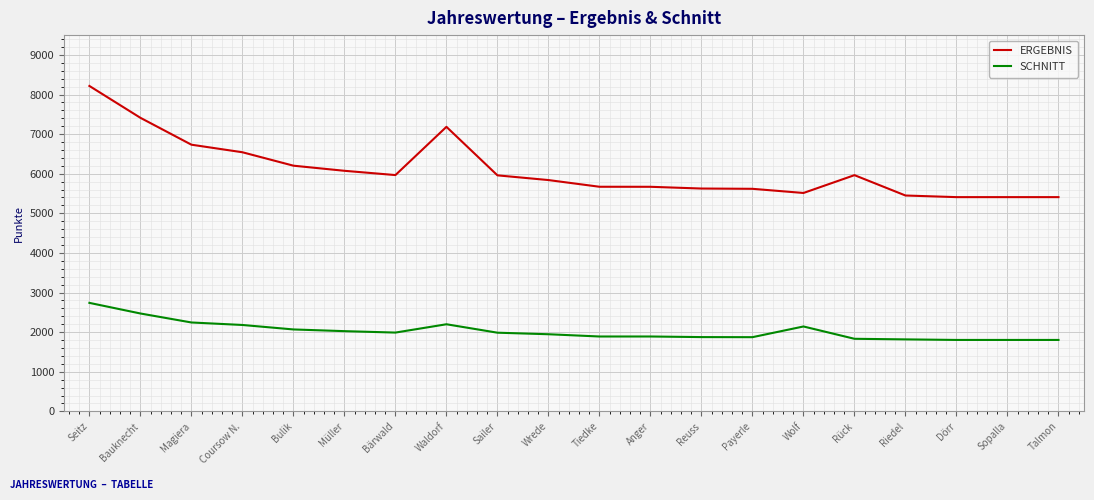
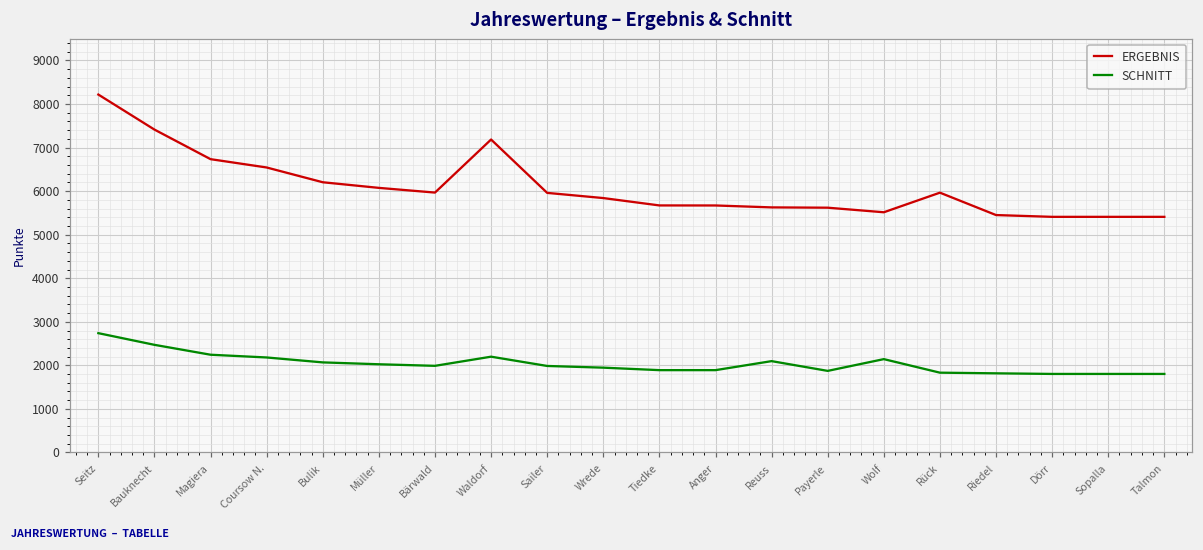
SCHNITT, Reuss: 1900 -> 2100
